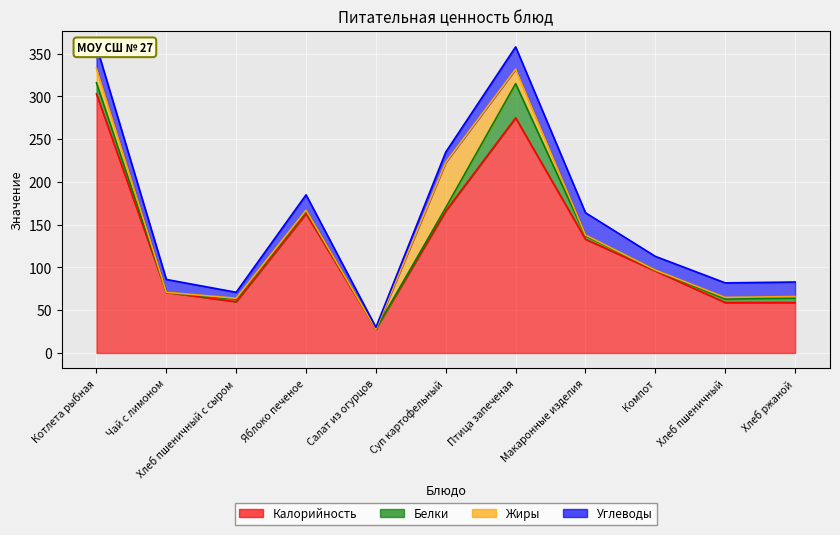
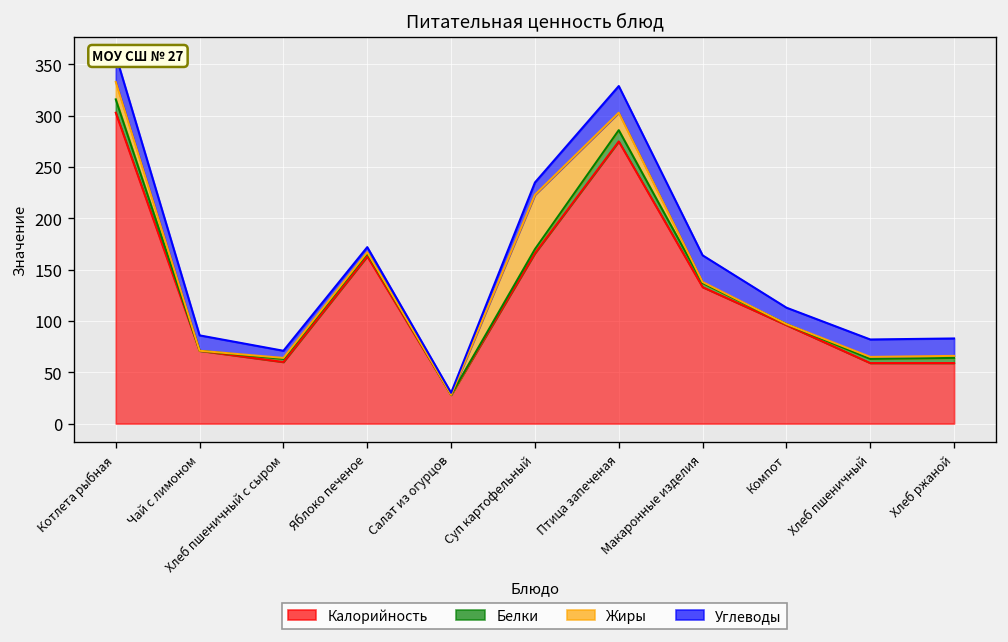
Углеводы, Яблоко печеное: 20 -> 10
Белки, Птица запеченая: 40 -> 10
